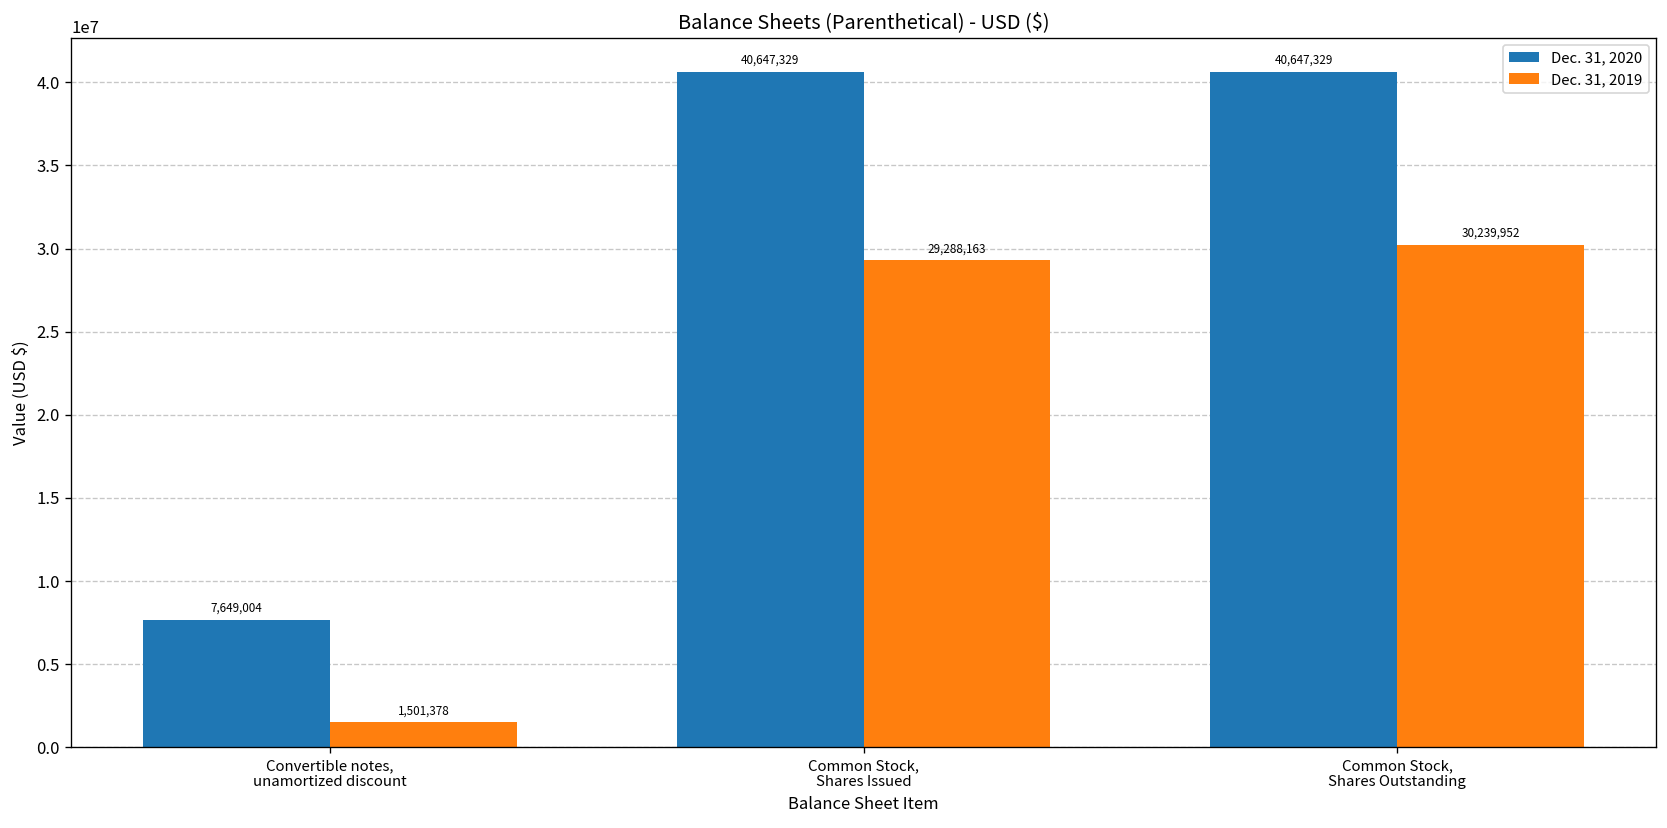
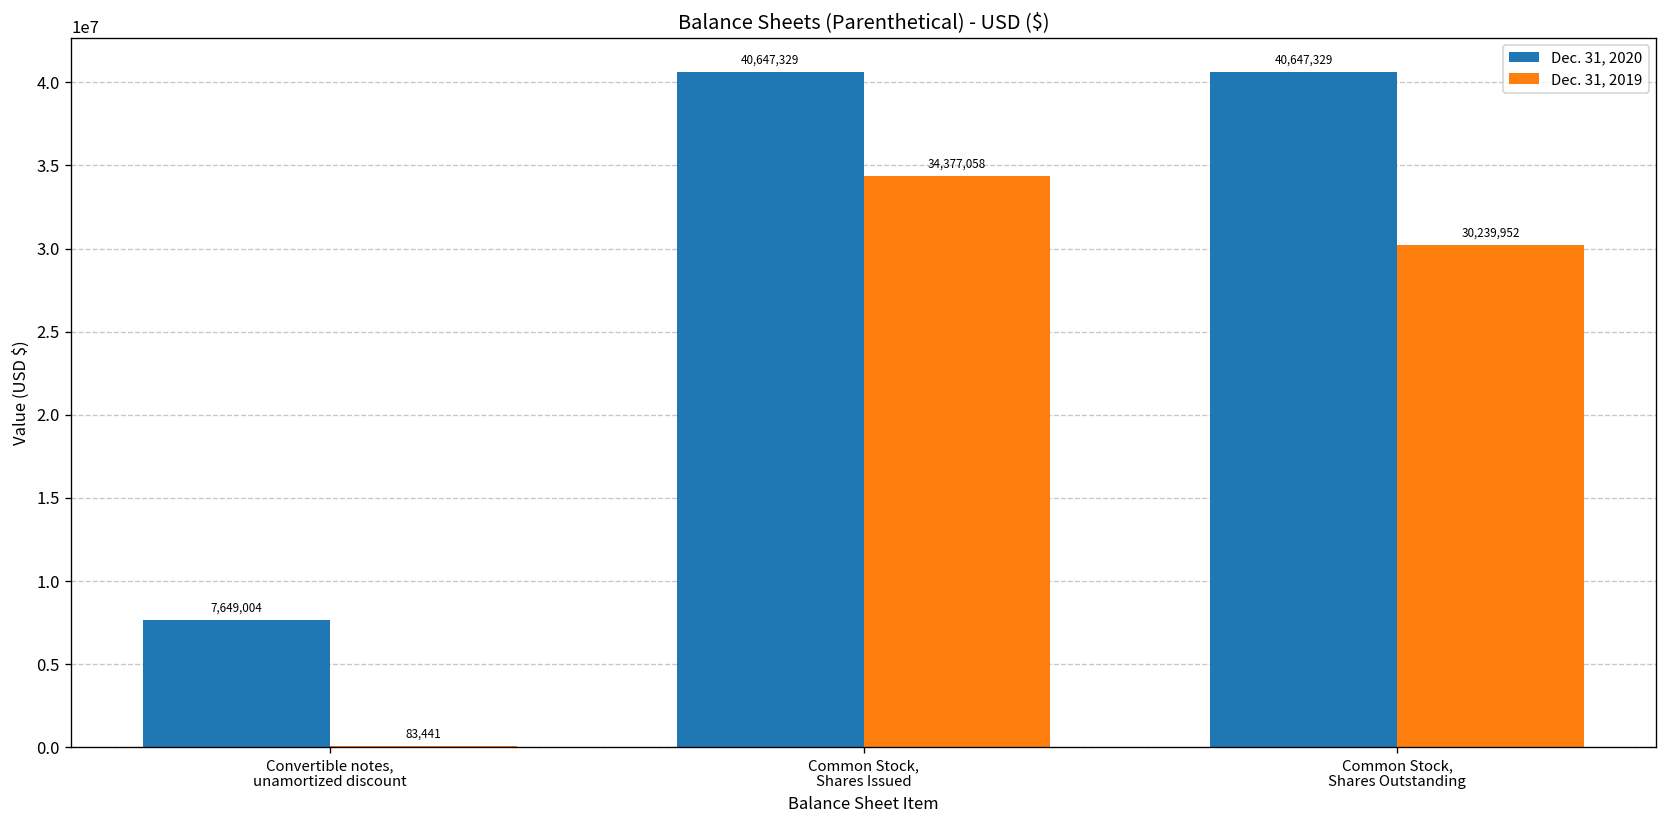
Dec. 31, 2019, Convertible notes, unamortized discount: 1,501,378 -> 83,441
Dec. 31, 2019, Common Stock, Shares Issued: 29,288,163 -> 34,377,058
